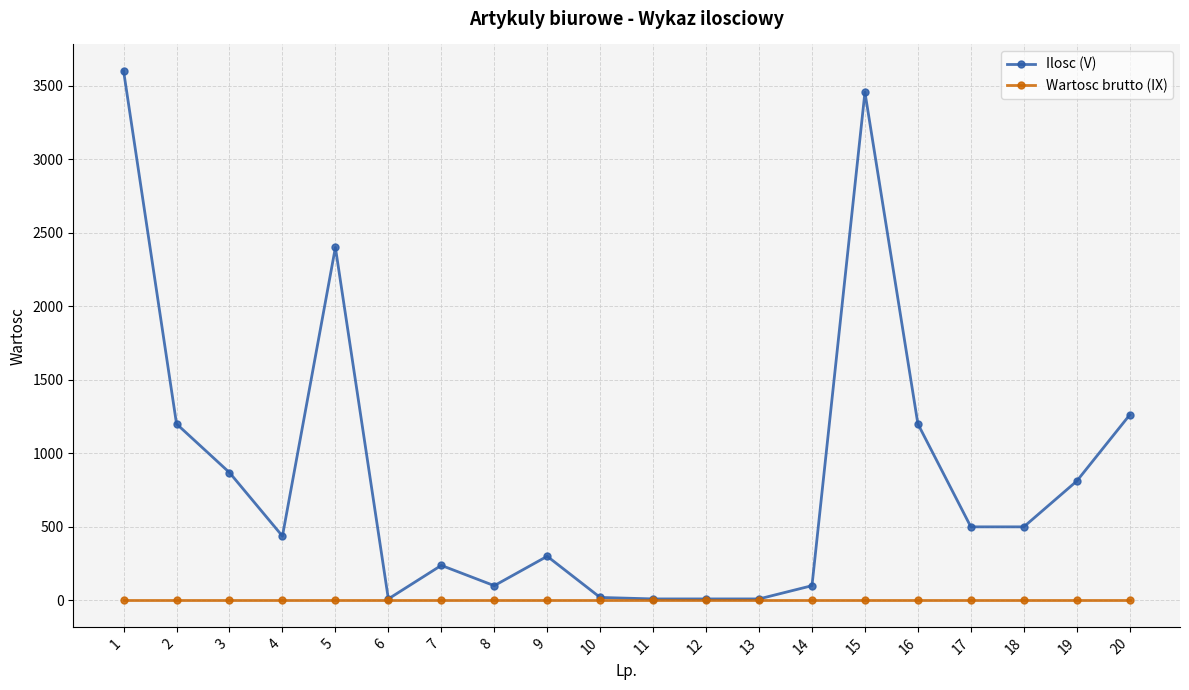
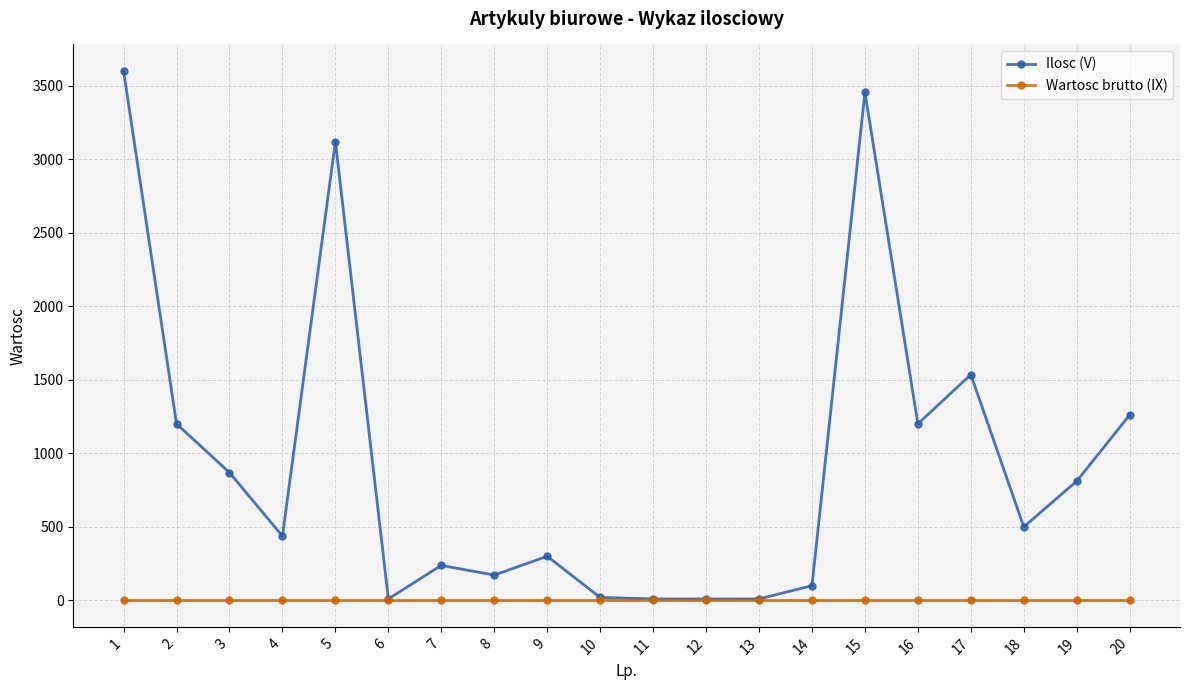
Ilosc (V), 5: 2400 -> 3120
Ilosc (V), 8: 100 -> 170
Ilosc (V), 17: 500 -> 1540
